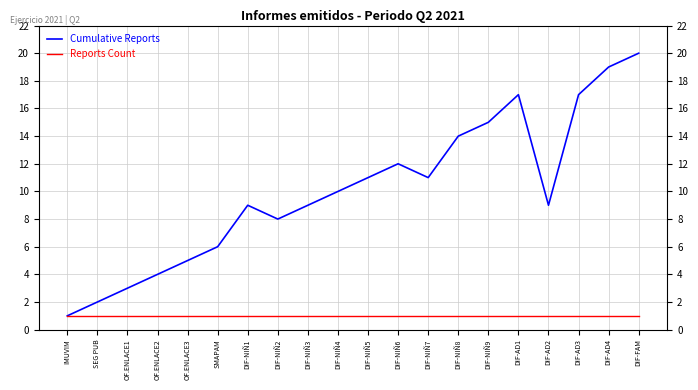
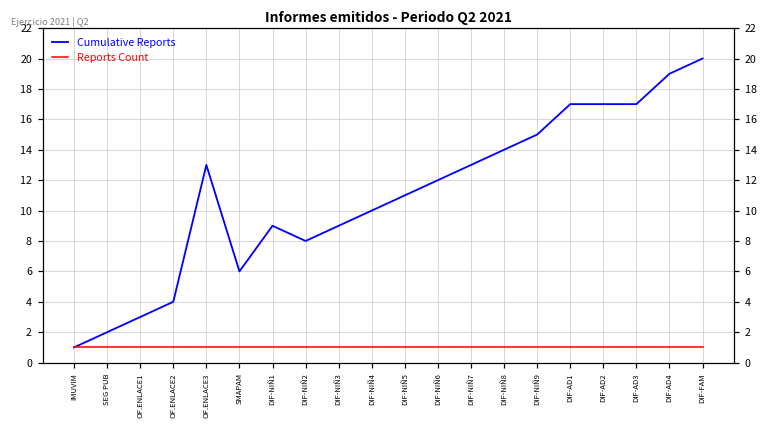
Cumulative Reports, OF.ENLACE3: 5 -> 13
Cumulative Reports, DIF-NIÑ7: 11 -> 13
Cumulative Reports, DIF-AD2: 9 -> 17
